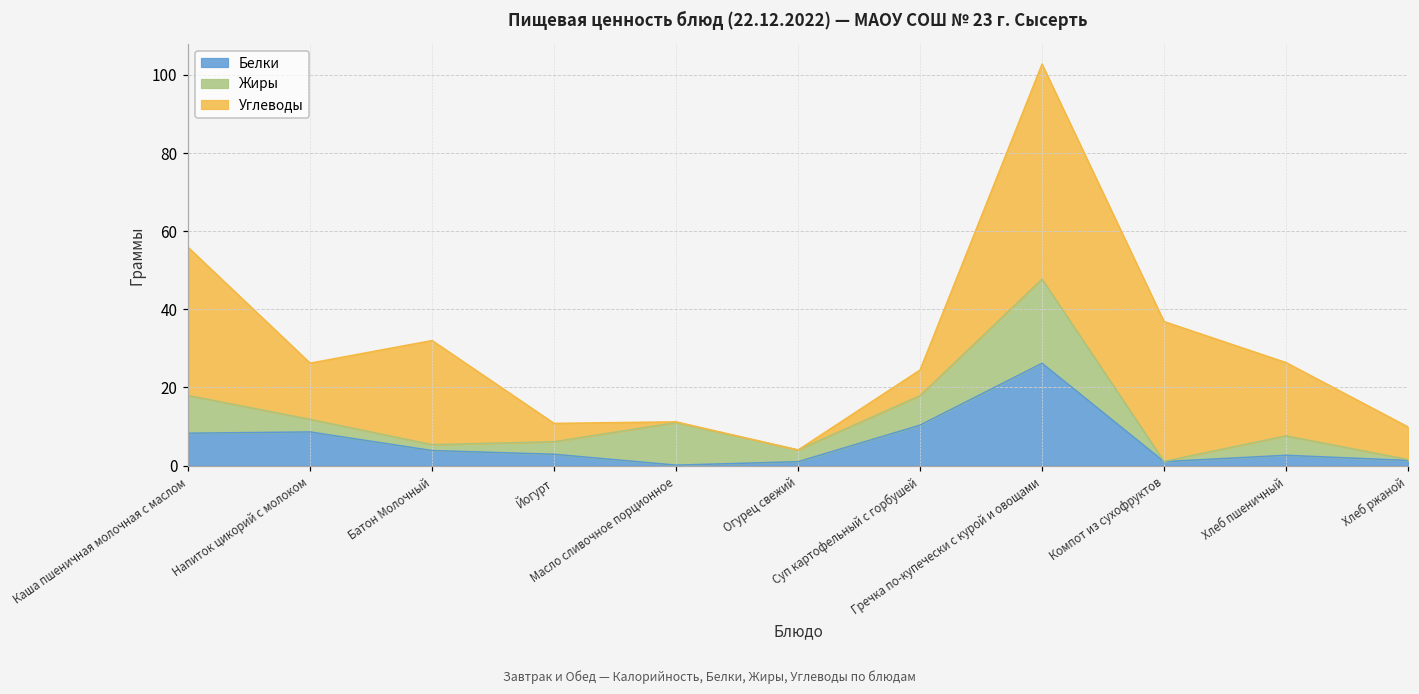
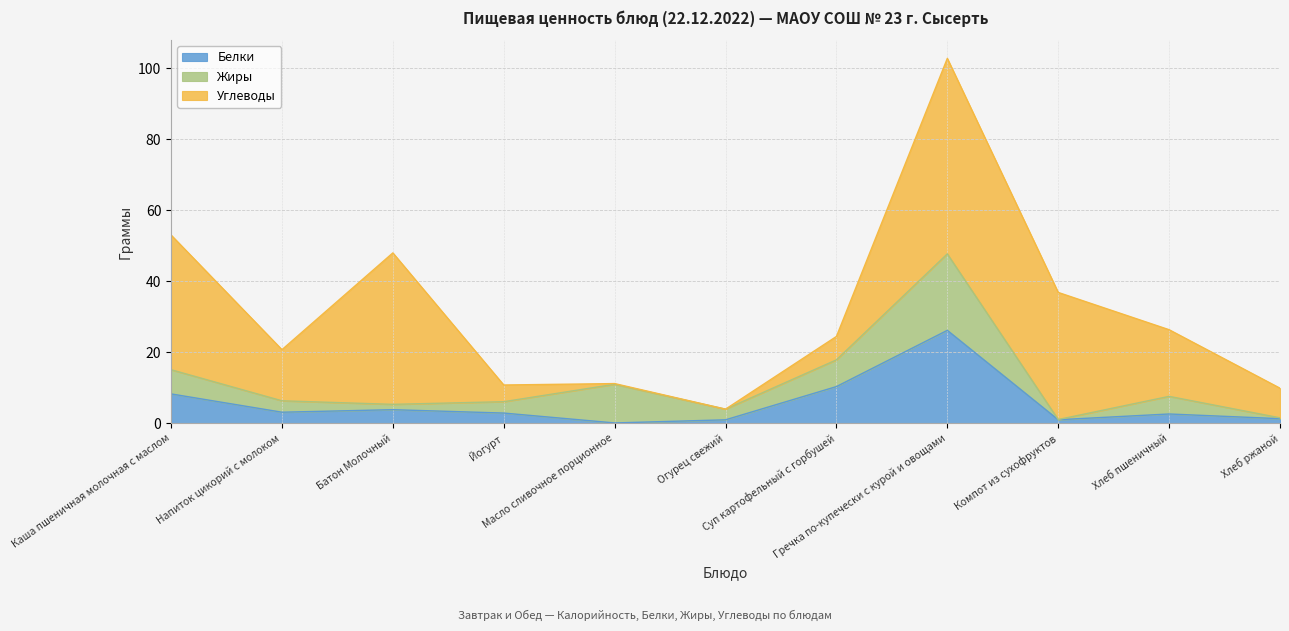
Жиры, Каша пшеничная молочная с маслом: 10 -> 7
Белки, Напиток цикорий с молоком: 9 -> 3
Углеводы, Батон Молочный: 27 -> 43
